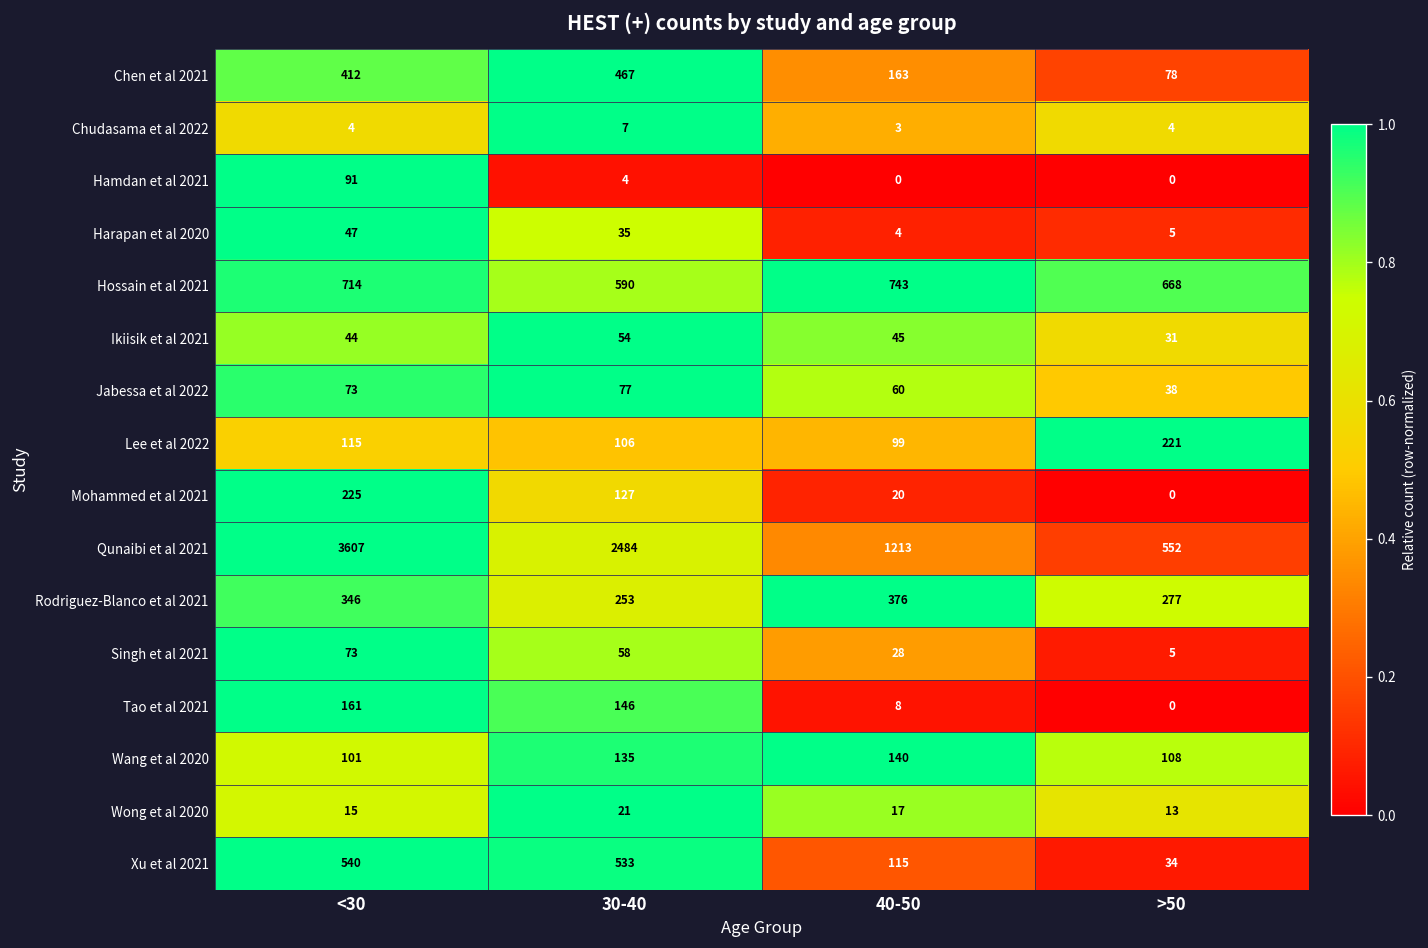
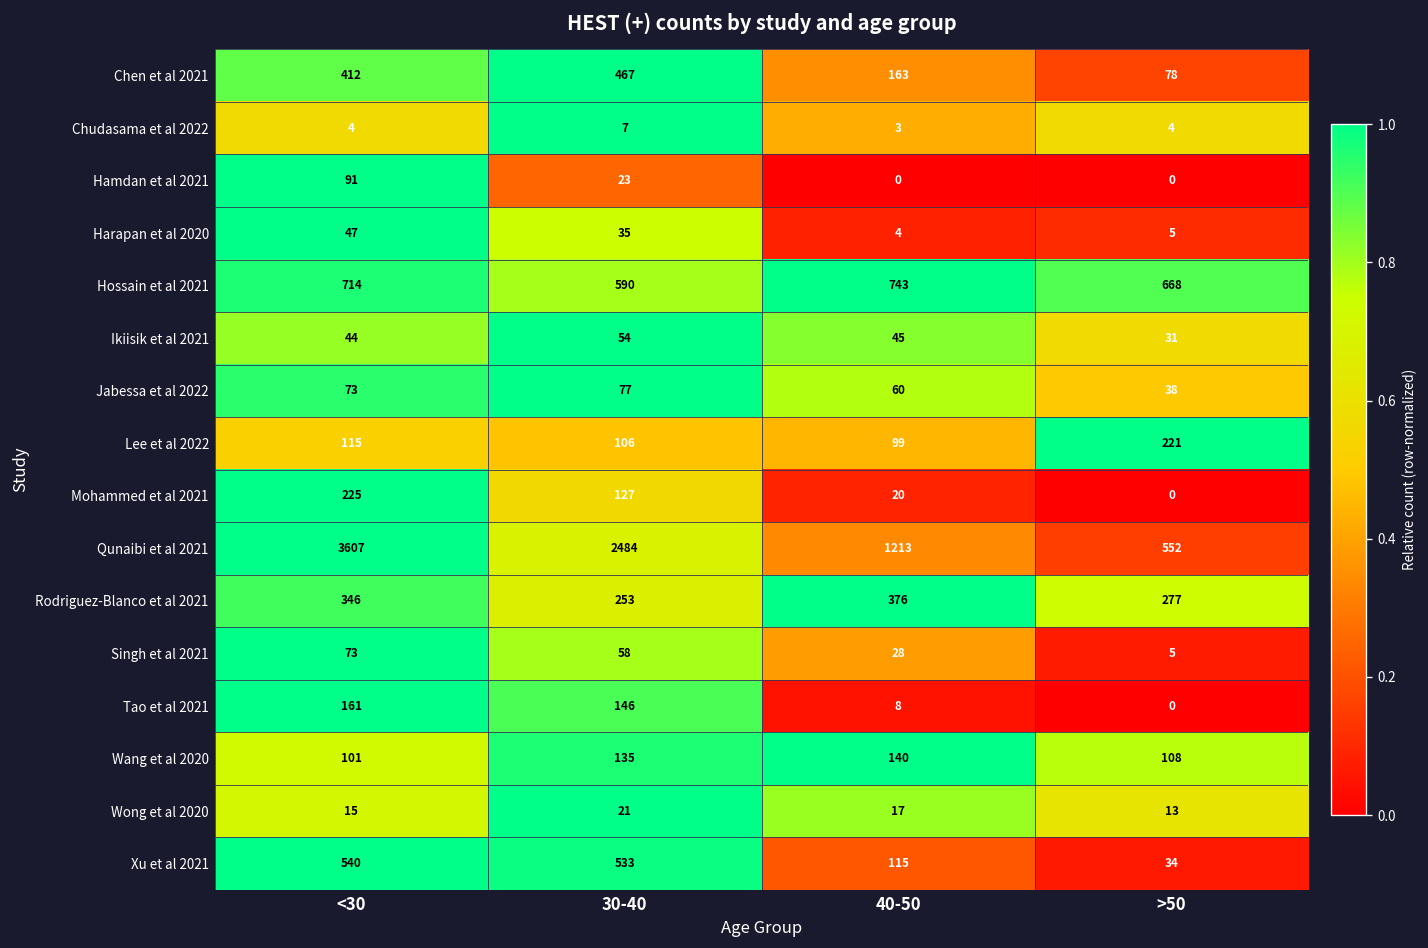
Hamdan et al 2021, 30-40: 4 -> 23
